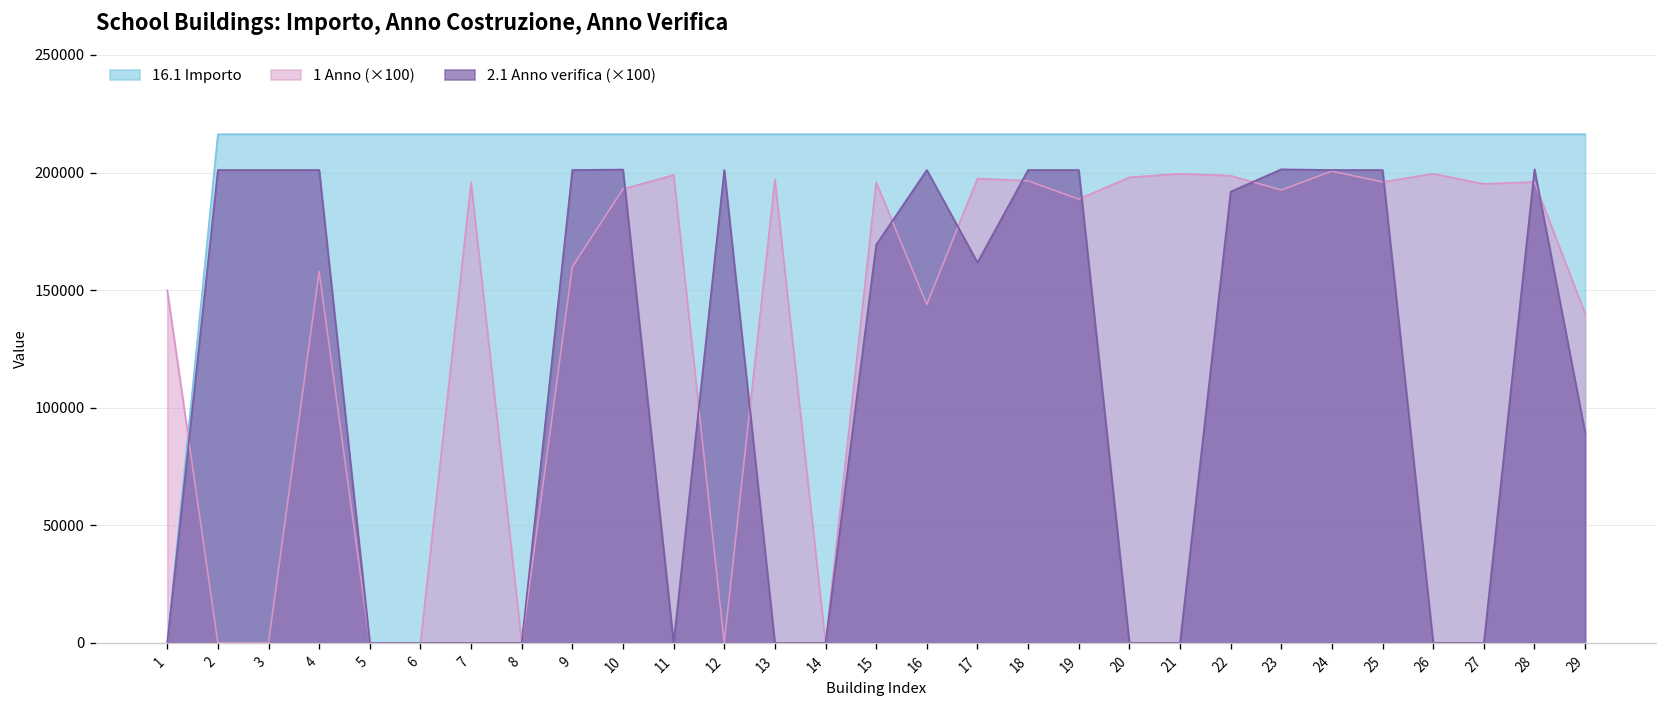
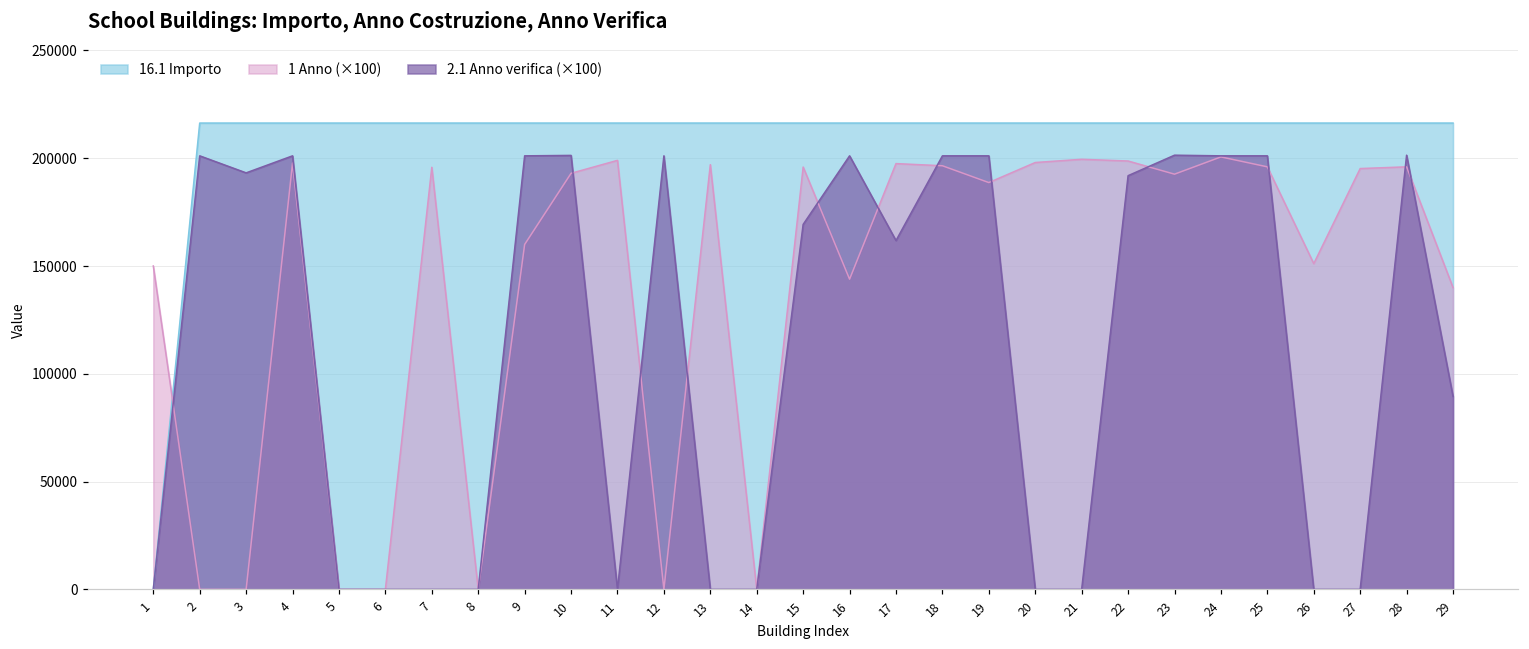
2.1 Anno verifica (×100), 3: 201000 -> 193000
1 Anno (×100), 4: 158000 -> 198000
1 Anno (×100), 26: 200000 -> 151000
